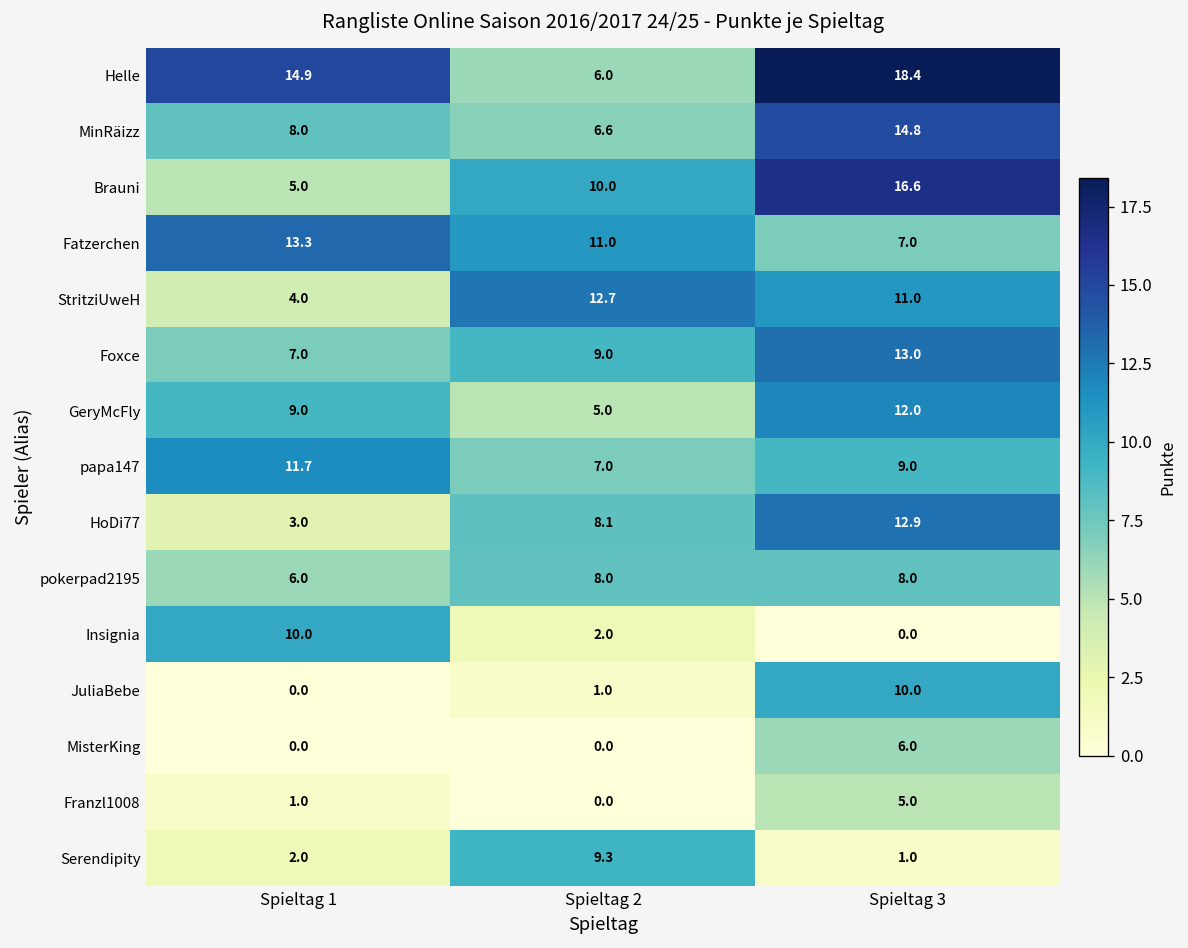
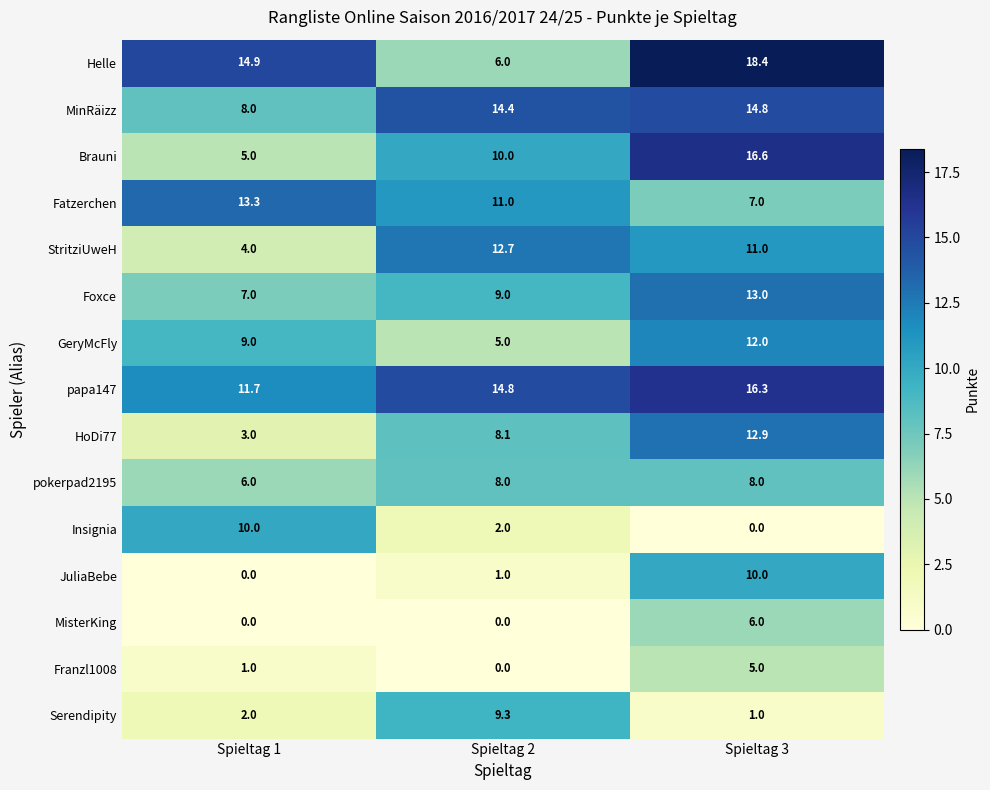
MinRäizz, Spieltag 2: 6.6 -> 14.4
papa147, Spieltag 2: 7.0 -> 14.8
papa147, Spieltag 3: 9.0 -> 16.3
